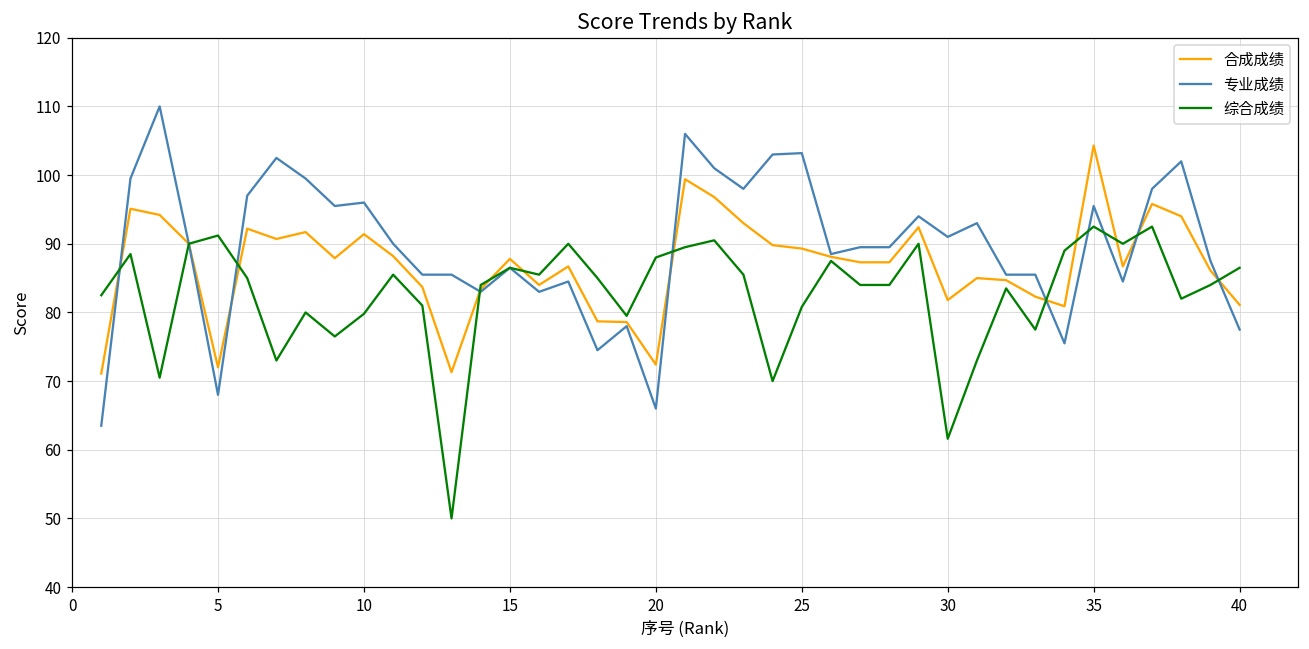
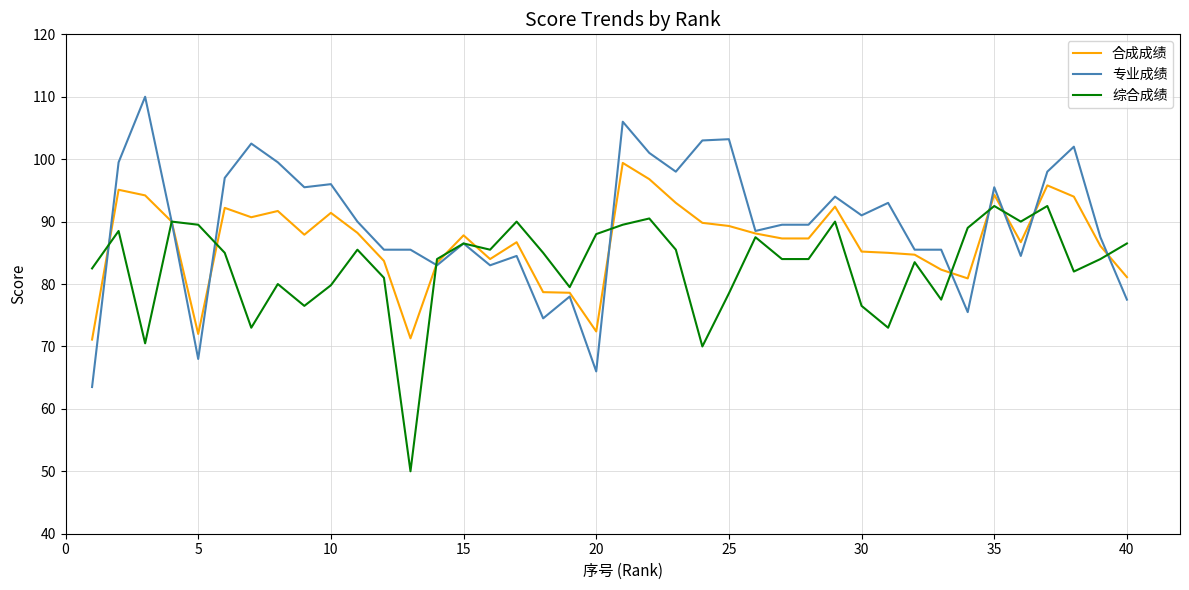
综合成绩, 5: 91 -> 90
综合成绩, 25: 81 -> 79
合成成绩, 30: 82 -> 85
综合成绩, 30: 62 -> 77
合成成绩, 35: 104 -> 94
